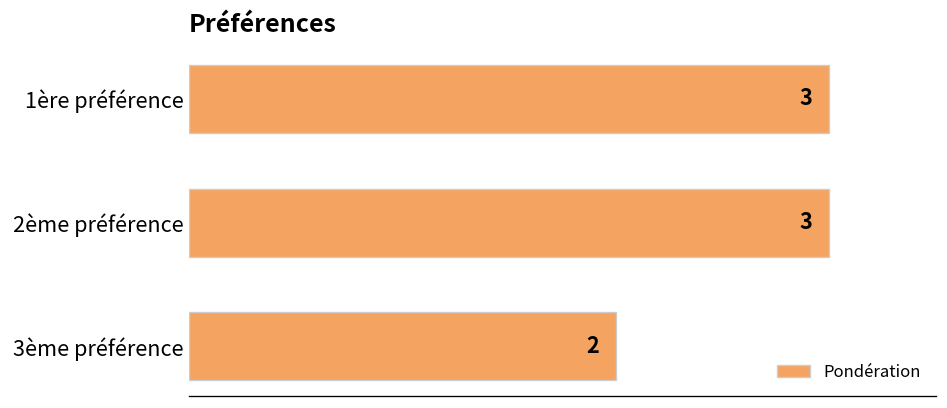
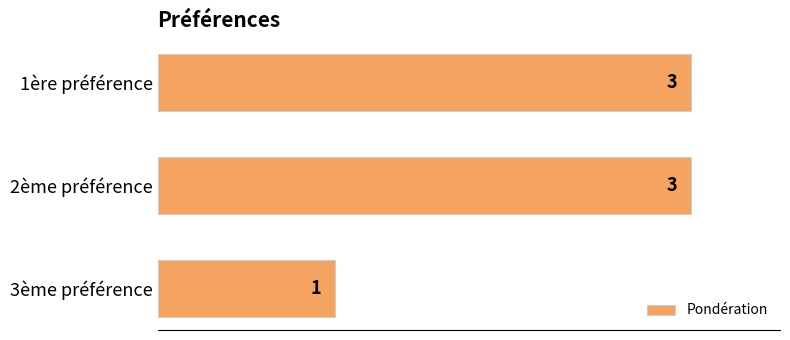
3ème préférence: 2 -> 1
